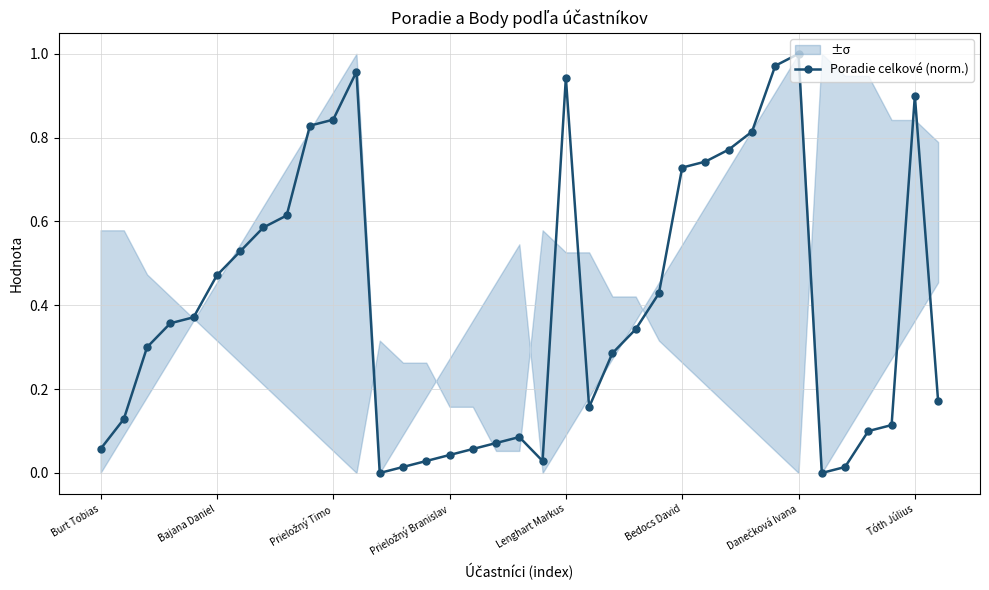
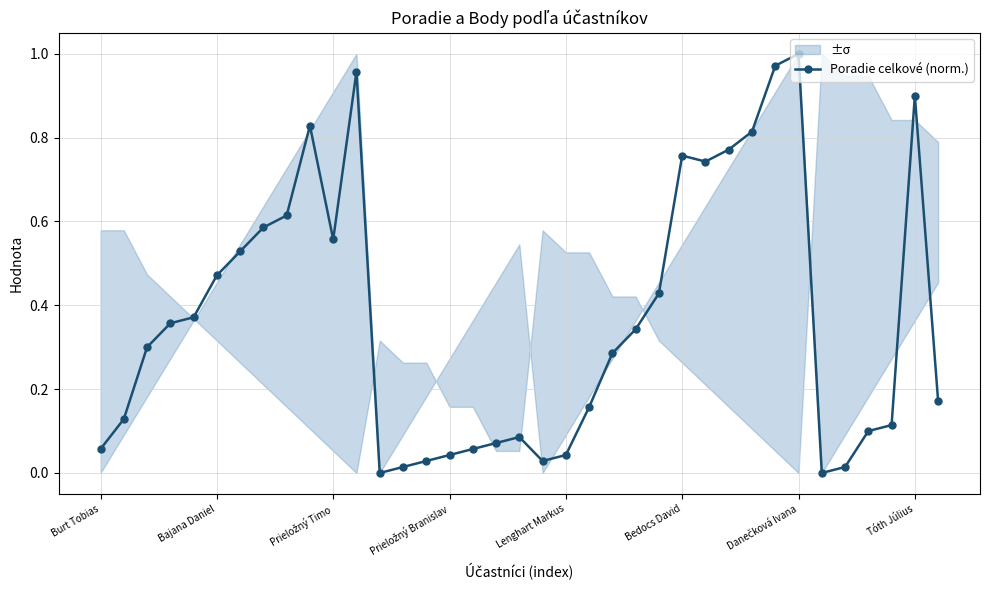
Poradie celkové (norm.), Prieložný Timo: 0.84 -> 0.56
Poradie celkové (norm.), Lenghart Markus: 0.94 -> 0.04
Poradie celkové (norm.), Bedocs David: 0.73 -> 0.76
